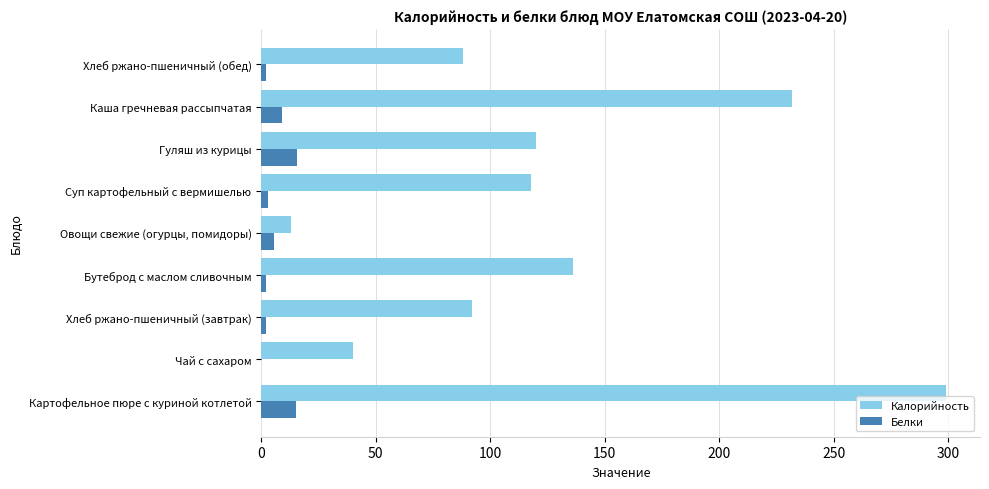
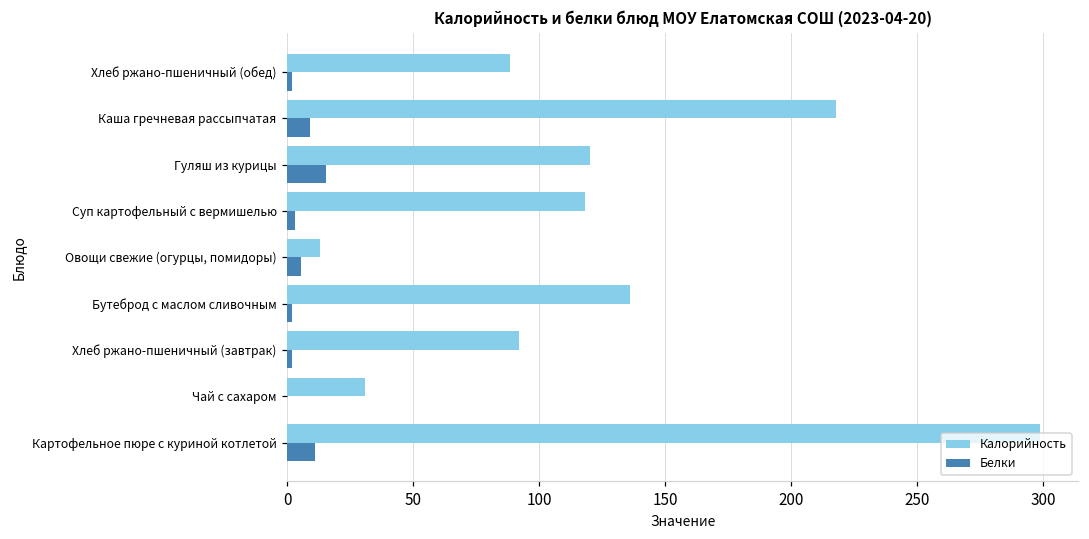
Калорийность, Каша гречневая рассыпчатая: 232 -> 218
Калорийность, Чай с сахаром: 40 -> 31
Белки, Картофельное пюре с куриной котлетой: 15 -> 11
